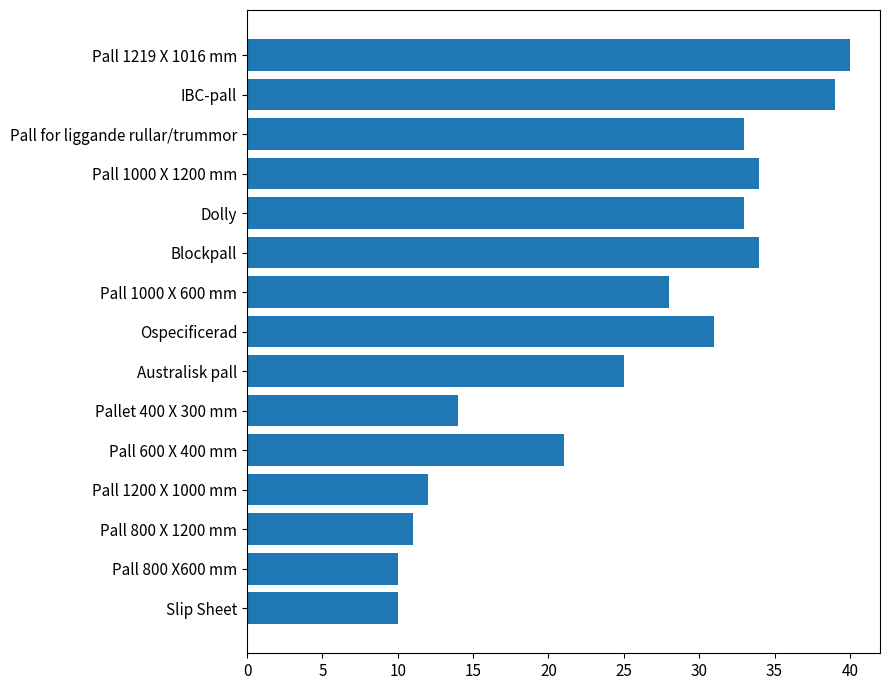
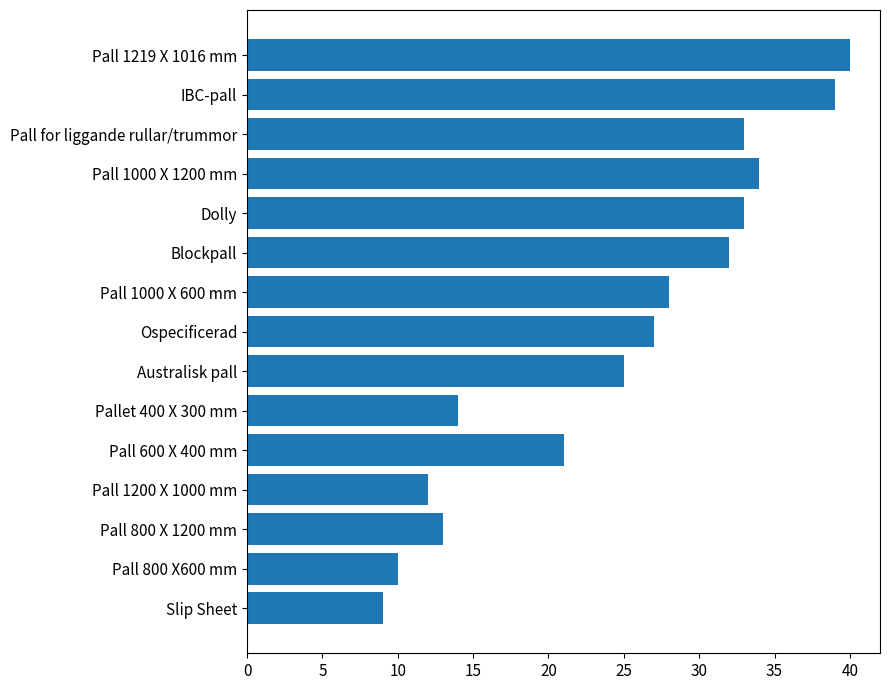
Blockpall: 34 -> 32
Ospecificerad: 31 -> 27
Pall 800 X 1200 mm: 11 -> 13
Slip Sheet: 10 -> 9
